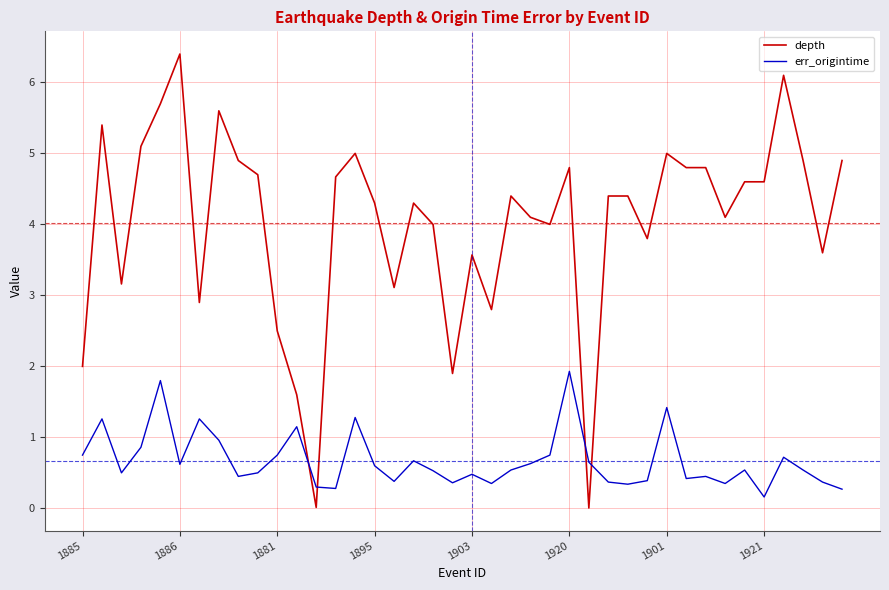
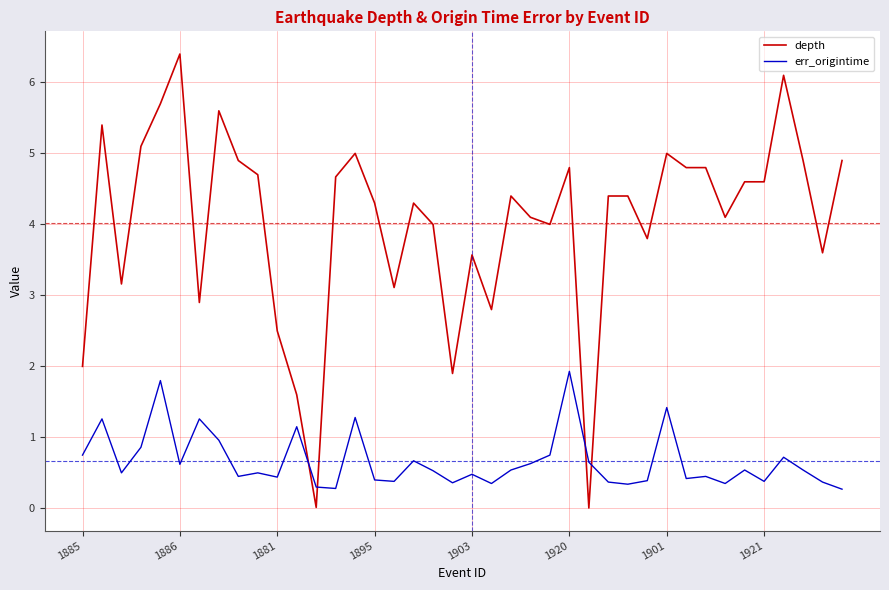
err_origintime, 1881: 0.8 -> 0.4
err_origintime, 1895: 0.6 -> 0.4
err_origintime, 1921: 0.2 -> 0.4
